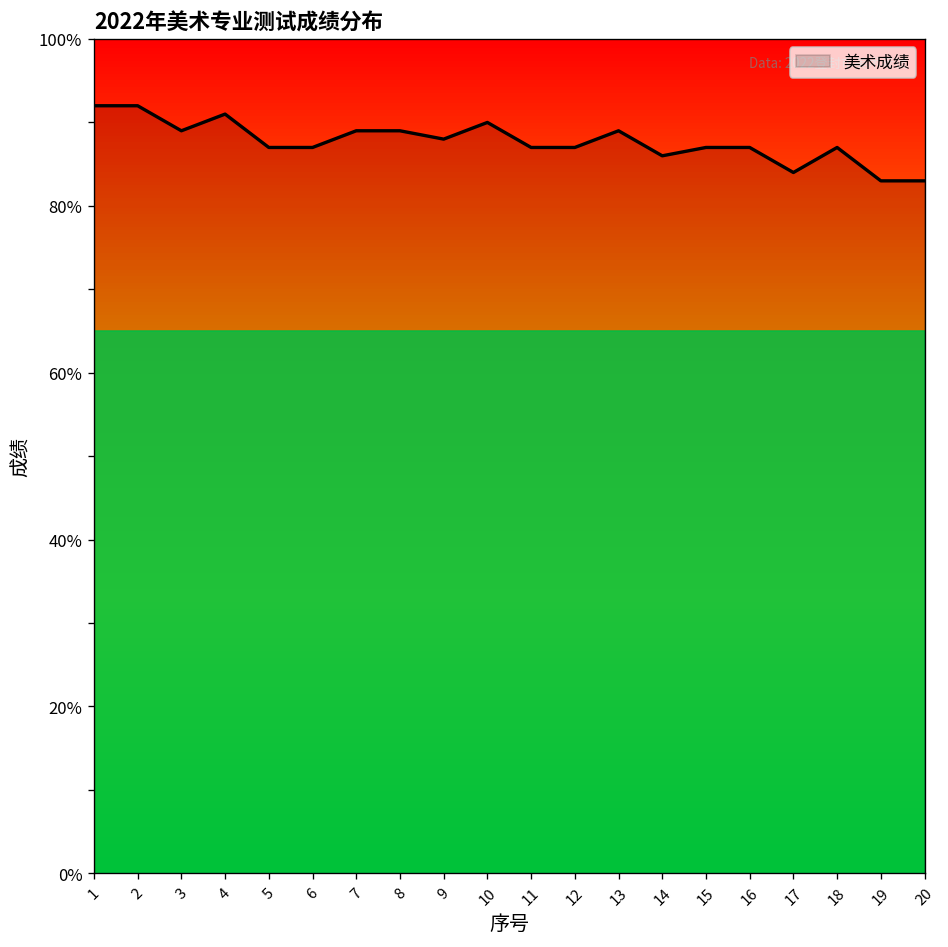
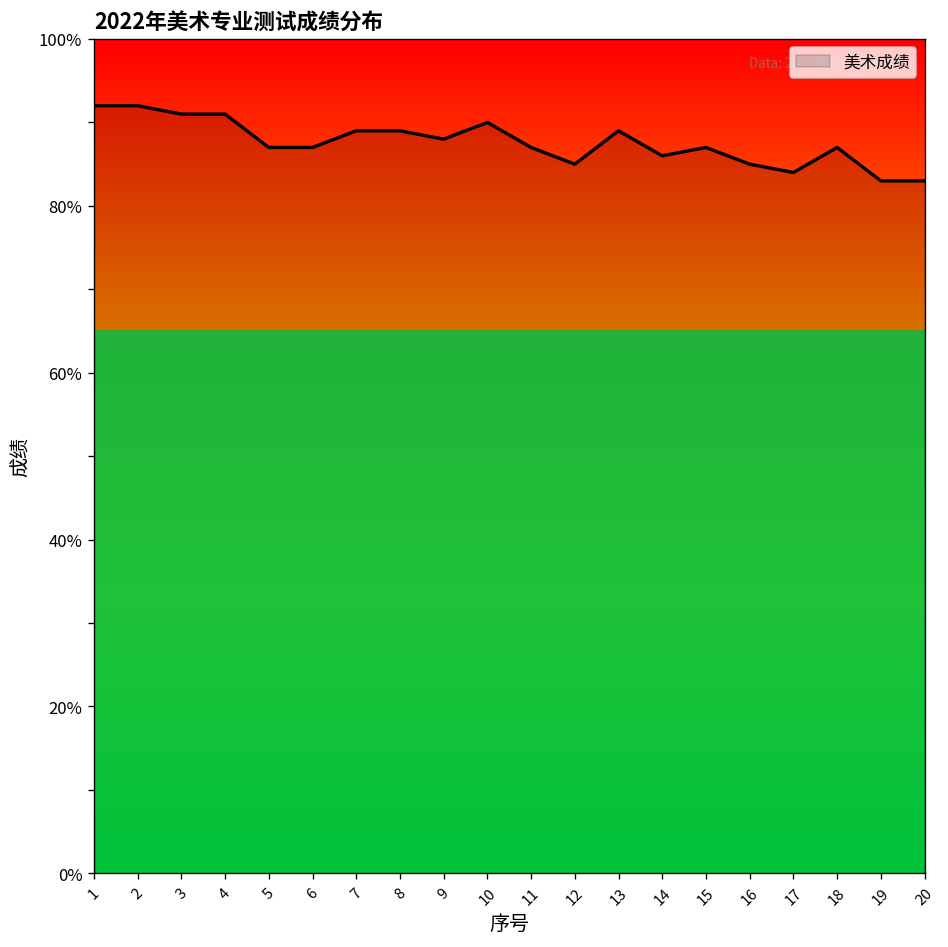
3: 89% -> 91%
12: 87% -> 85%
16: 87% -> 85%
